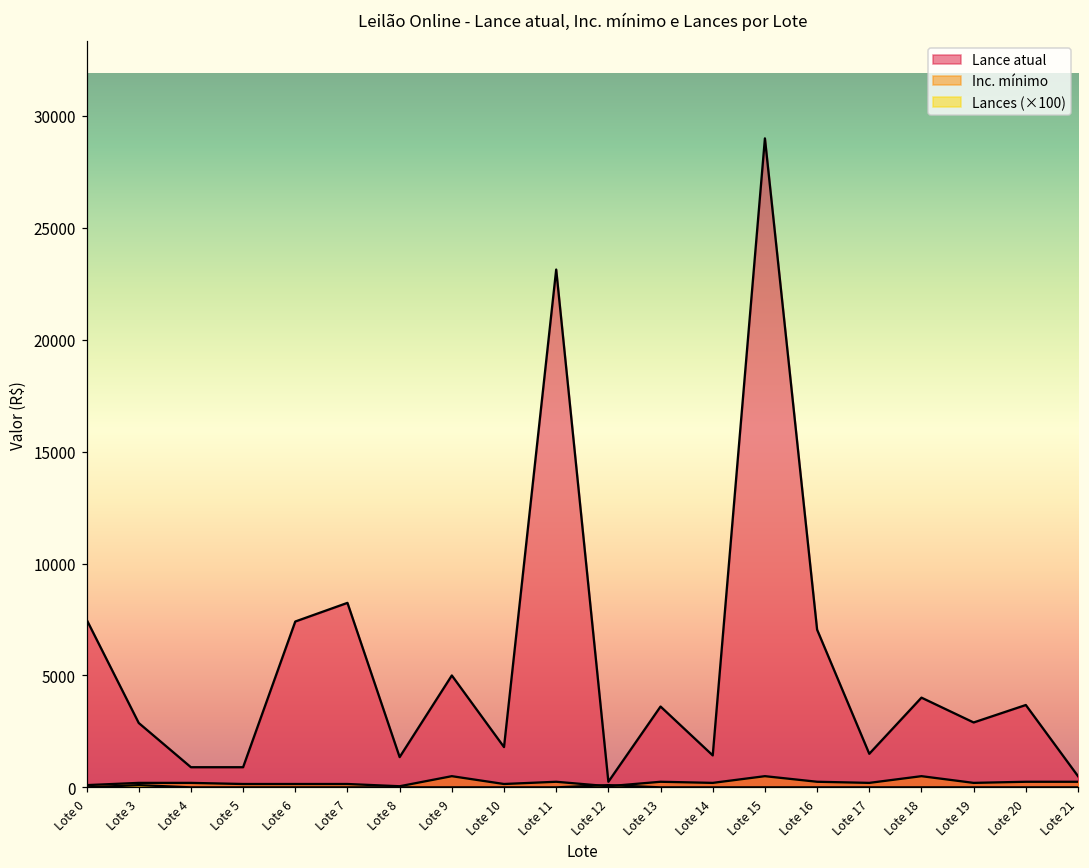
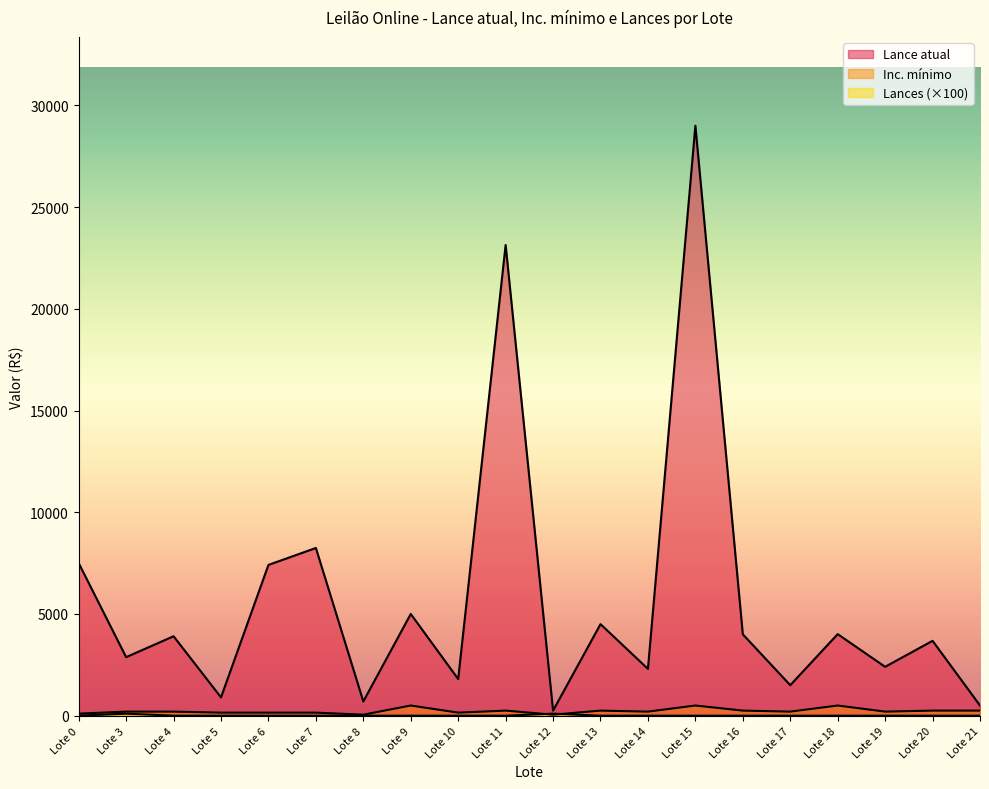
Lance atual, Lote 4: 900 -> 3900
Lance atual, Lote 8: 1400 -> 700
Lance atual, Lote 13: 3600 -> 4500
Lance atual, Lote 14: 1400 -> 2300
Lance atual, Lote 16: 7000 -> 4000
Lance atual, Lote 19: 2900 -> 2400
